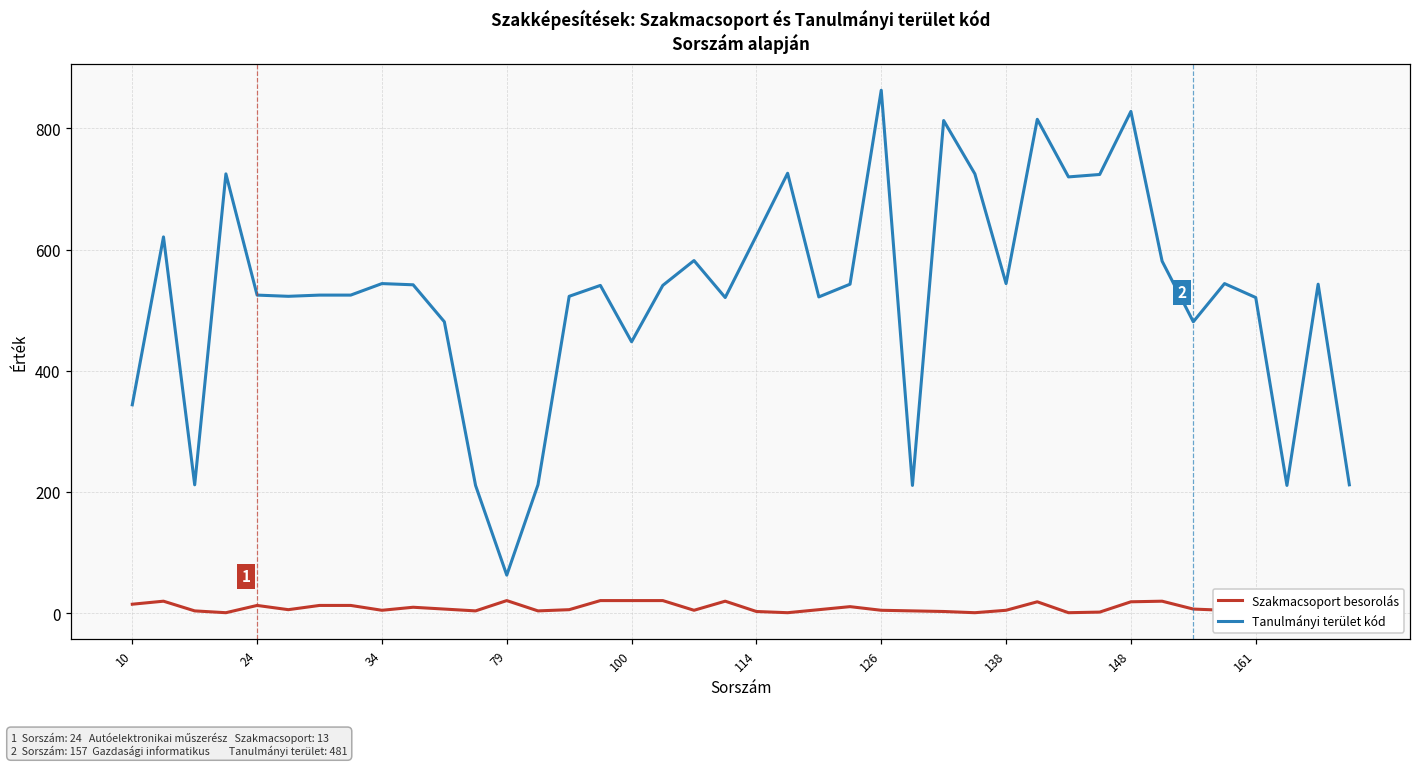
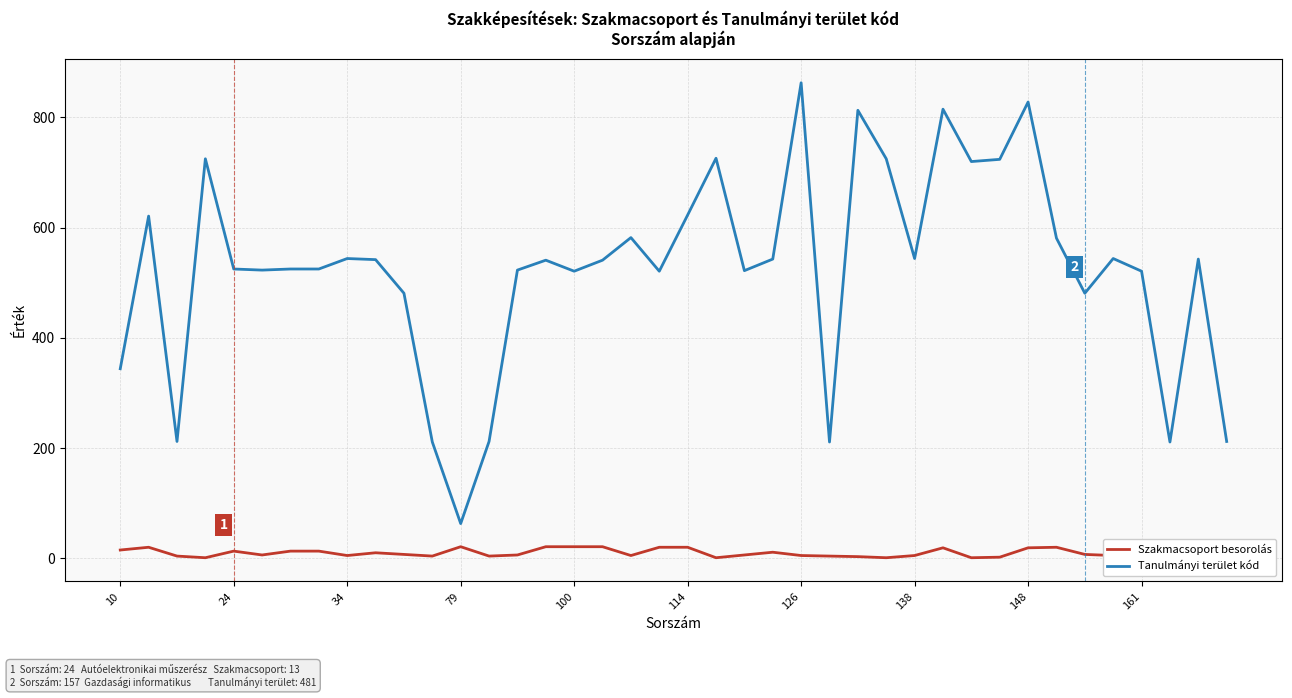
Tanulmányi terület kód, 100: 450 -> 520
Szakmacsoport besorolás, 114: 0 -> 20
